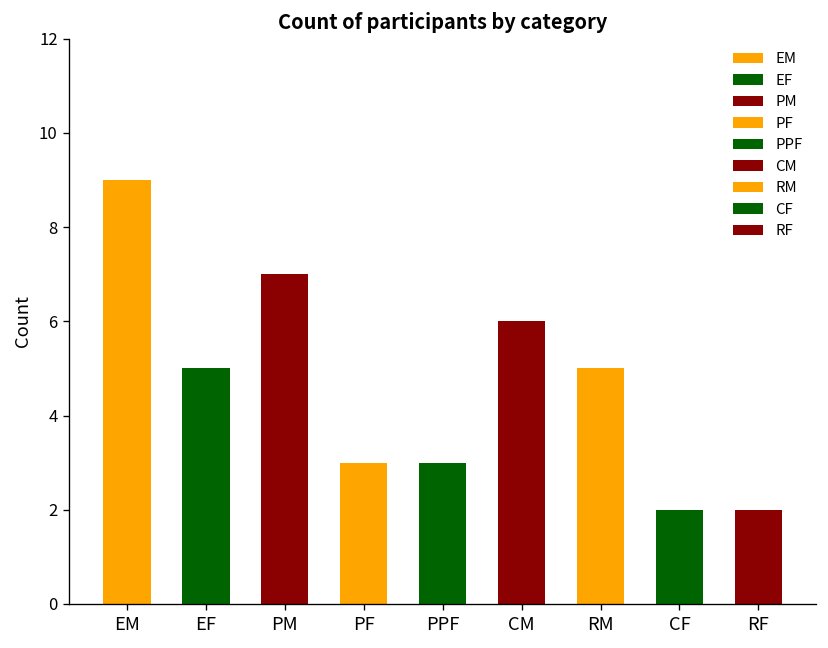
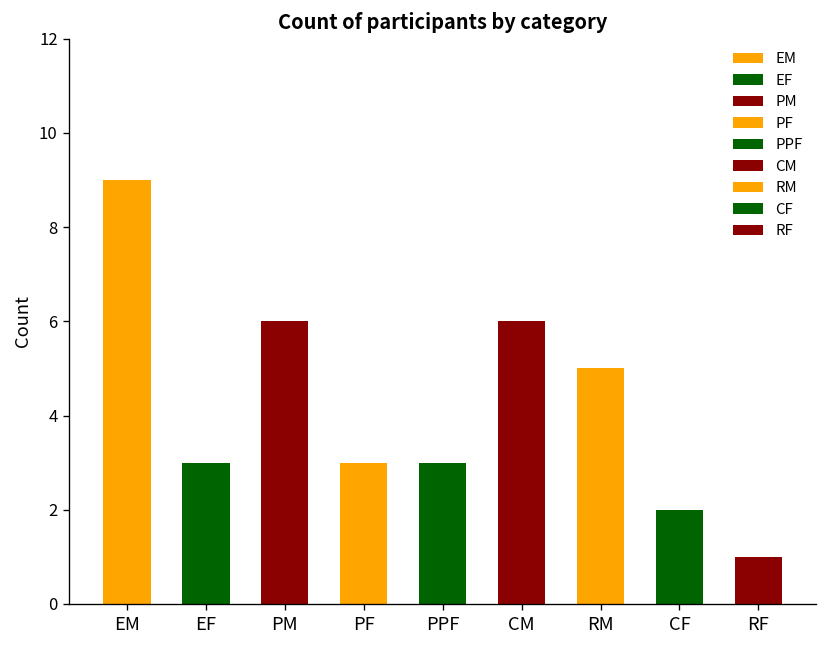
EF: 5 -> 3
PM: 7 -> 6
RF: 2 -> 1
